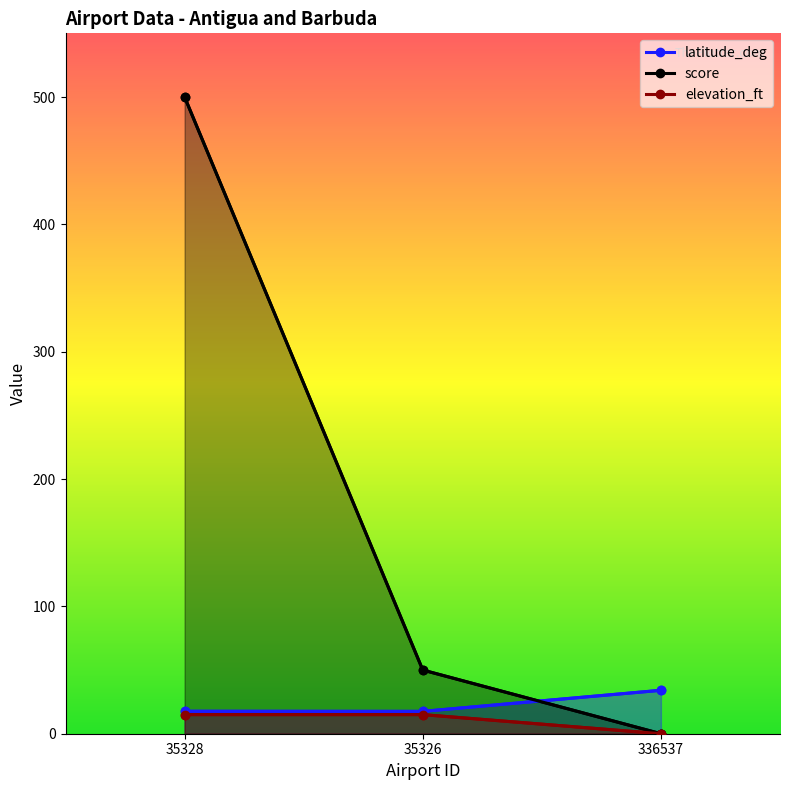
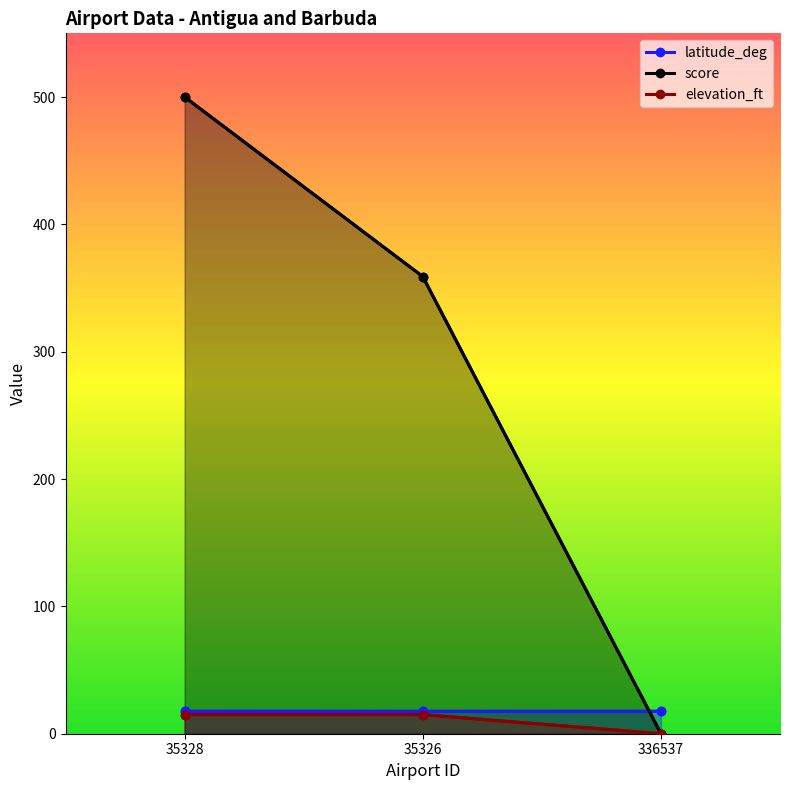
score, 35326: 50 -> 359
latitude_deg, 336537: 34 -> 18
